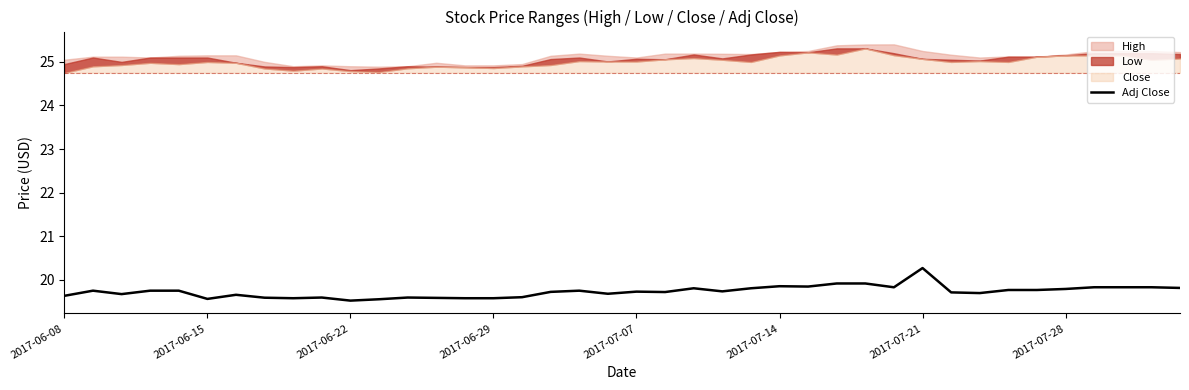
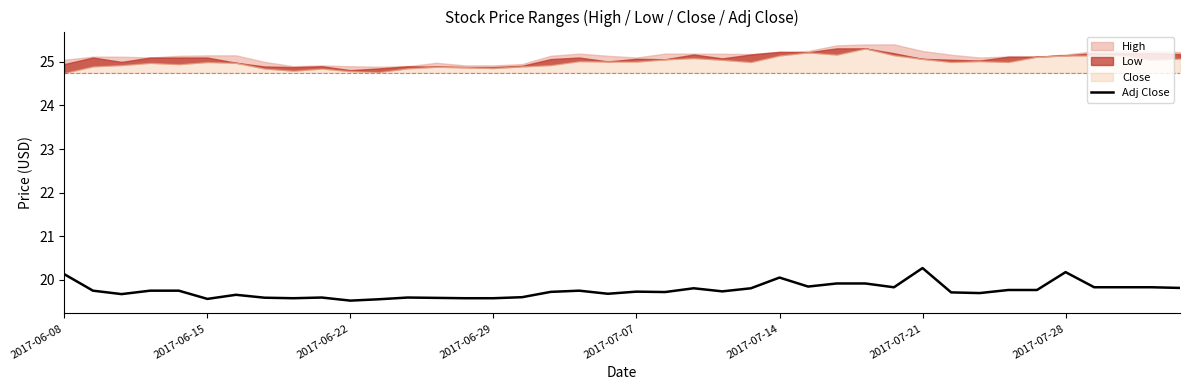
Adj Close, 2017-06-08: 19.6 -> 20.1
Adj Close, 2017-07-14: 19.9 -> 20.1
Adj Close, 2017-07-28: 19.8 -> 20.2
